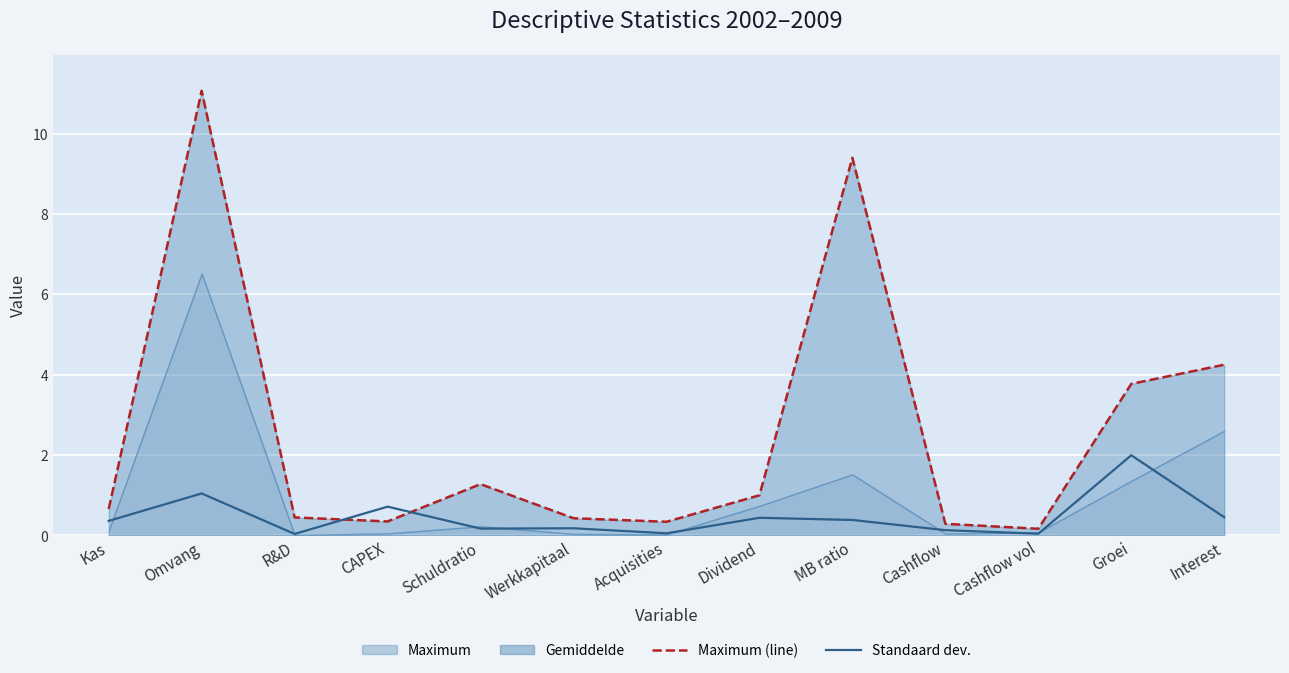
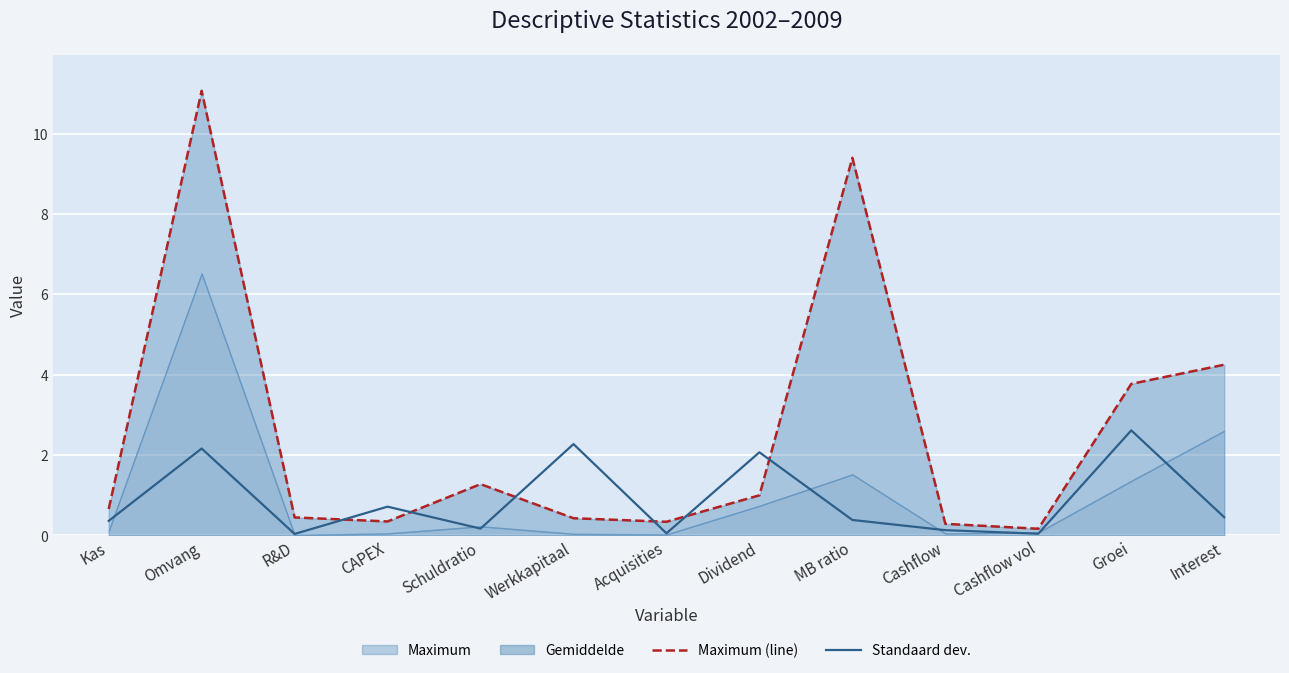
Standaard dev., Omvang: 1.0 -> 2.2
Standaard dev., Werkkapitaal: 0.2 -> 2.3
Standaard dev., Dividend: 0.4 -> 2.1
Standaard dev., Groei: 2.0 -> 2.6
